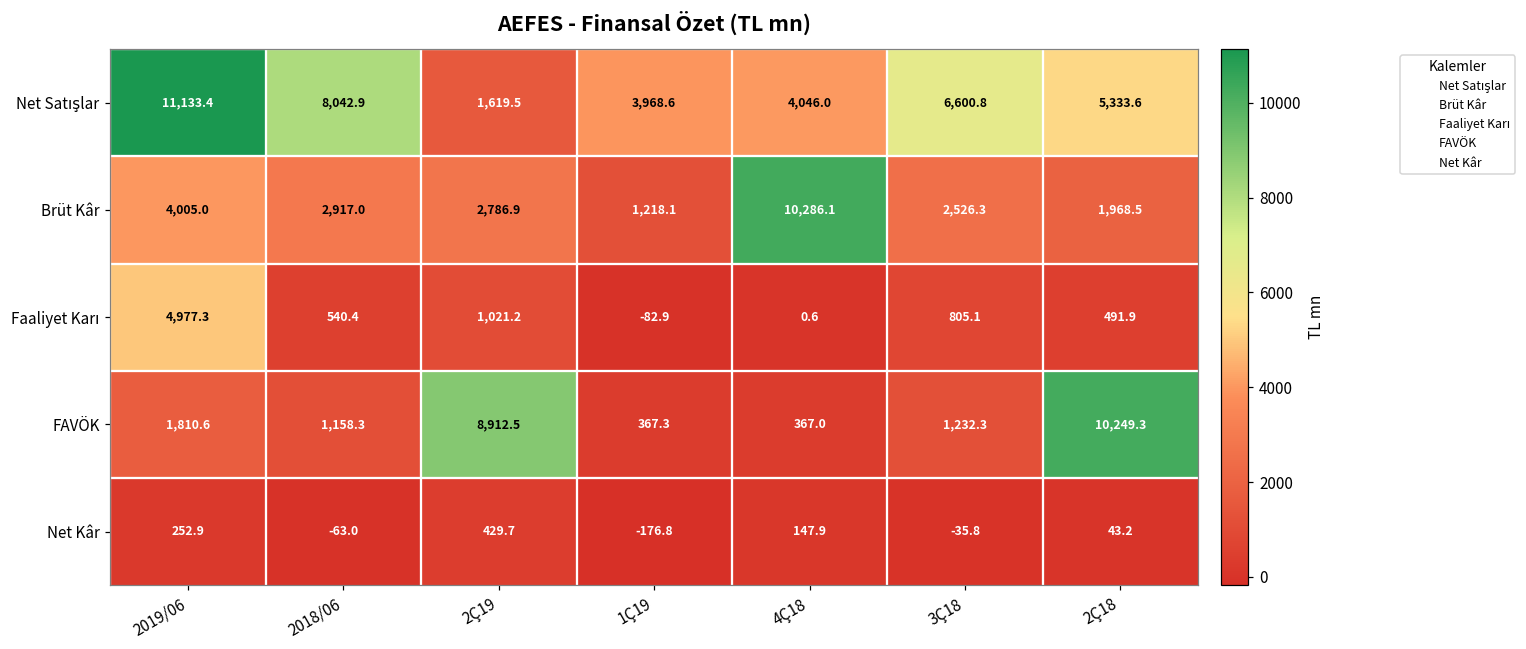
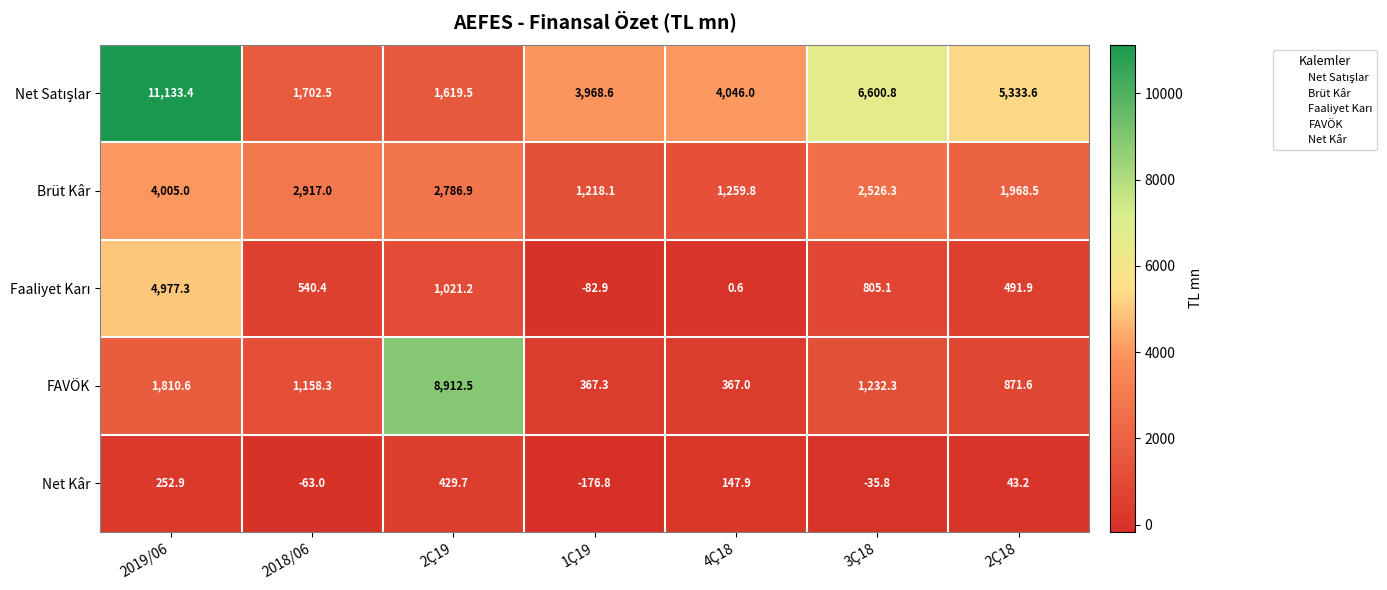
Net Satışlar, 2018/06: 8,042.9 -> 1,702.5
Brüt Kâr, 4Ç18: 10,286.1 -> 1,259.8
FAVÖK, 2Ç18: 10,249.3 -> 871.6
